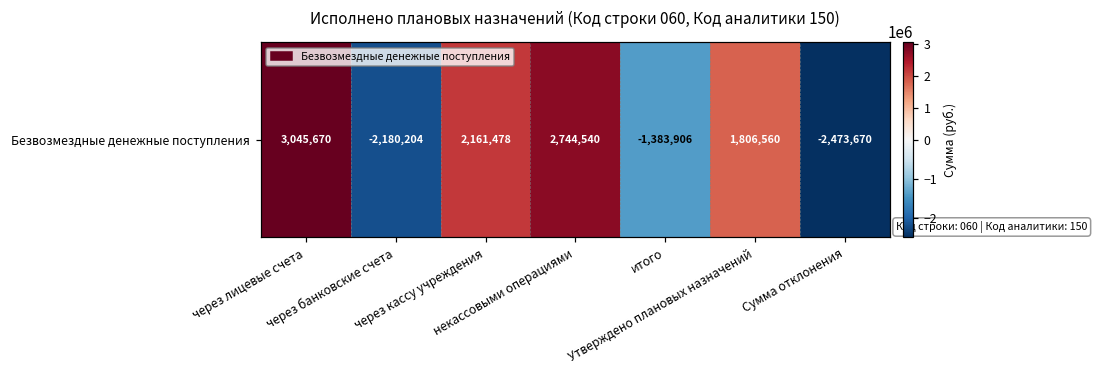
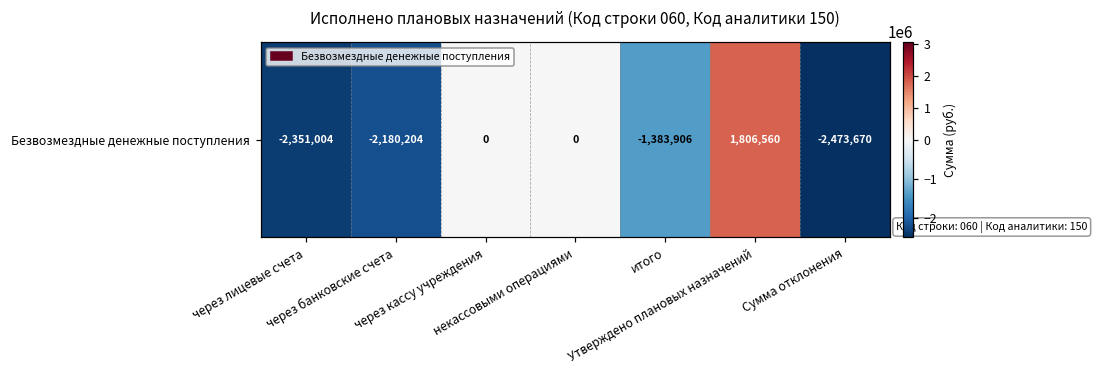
Безвозмездные денежные поступления, через лицевые счета: 3,045,670 -> -2,351,004
Безвозмездные денежные поступления, через кассу учреждения: 2,161,478 -> 0
Безвозмездные денежные поступления, некассовыми операциями: 2,744,540 -> 0
